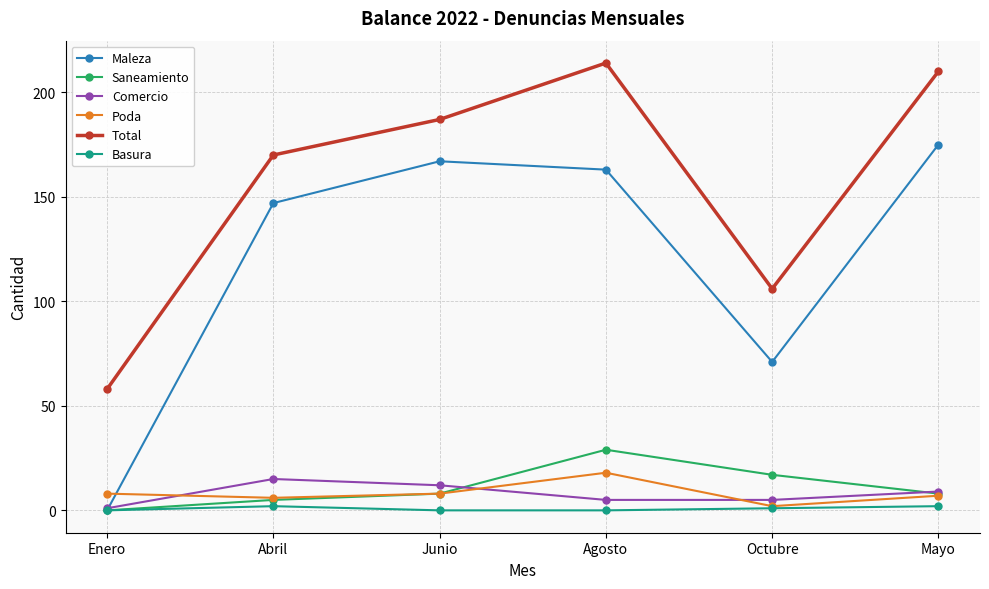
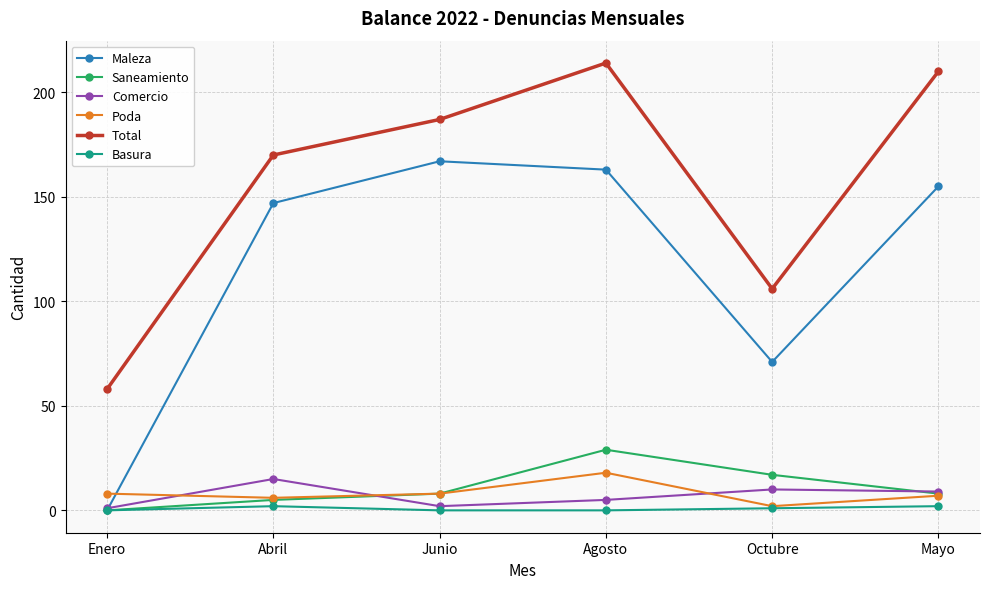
Comercio, Junio: 12 -> 2
Comercio, Octubre: 5 -> 10
Maleza, Mayo: 175 -> 155
